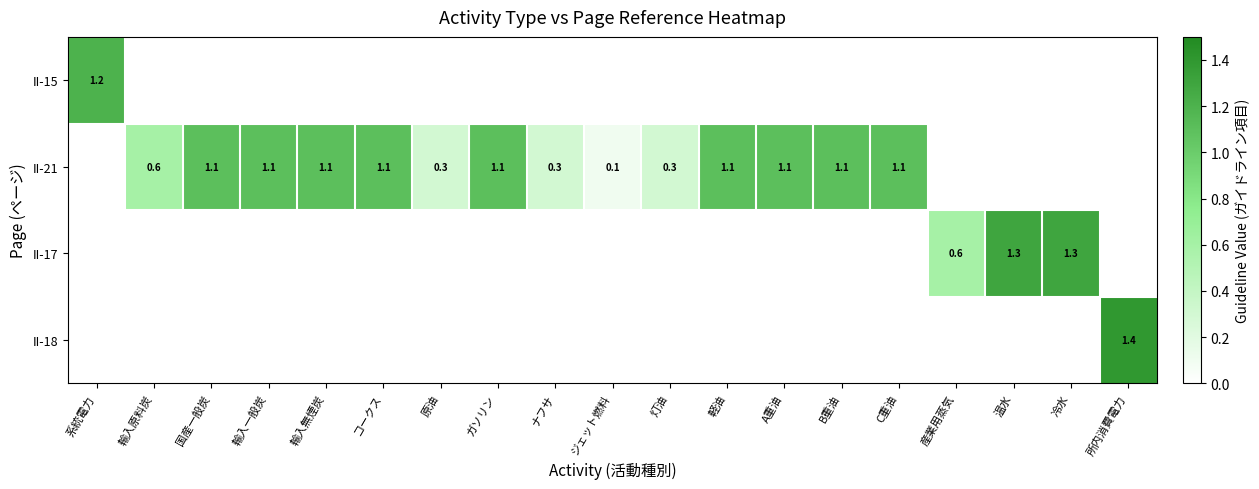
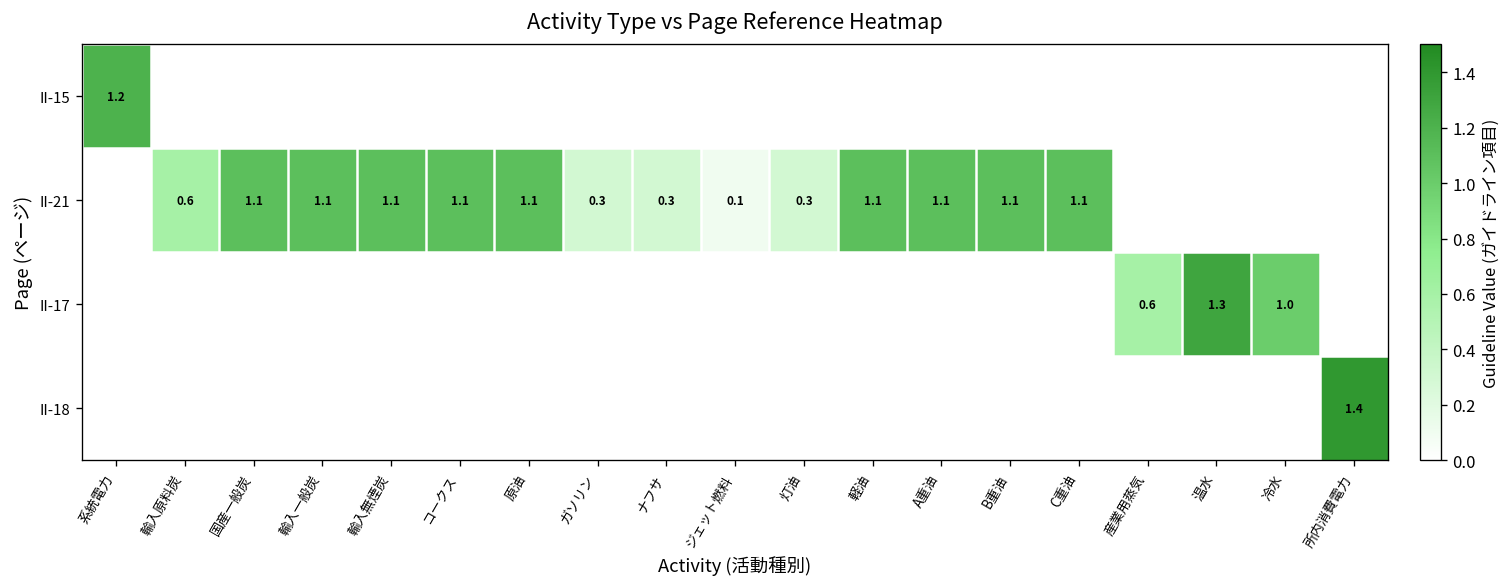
II-21, 原油: 0.3 -> 1.1
II-21, ガソリン: 1.1 -> 0.3
II-17, 冷水: 1.3 -> 1.0
